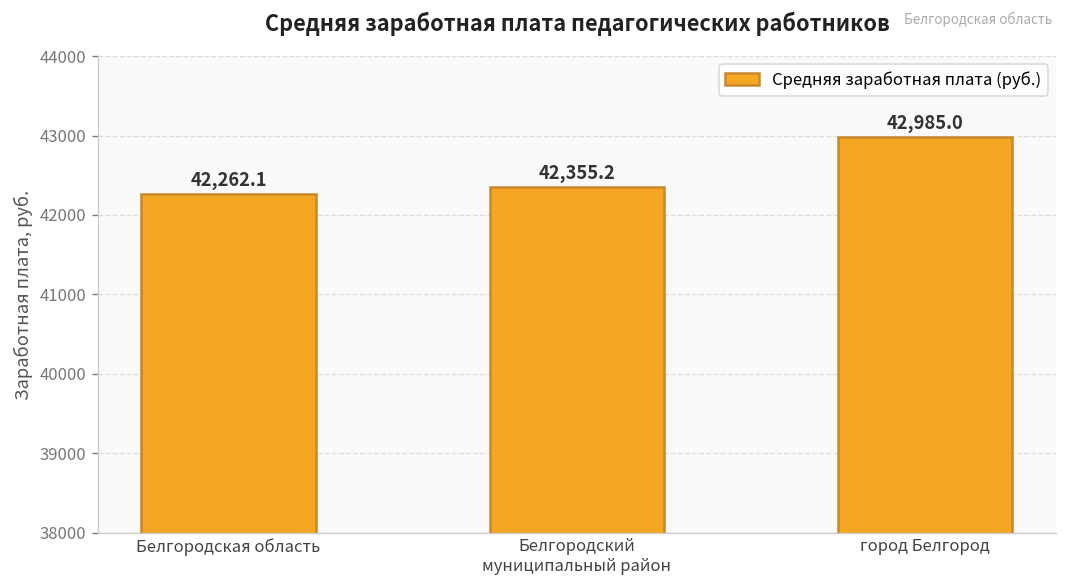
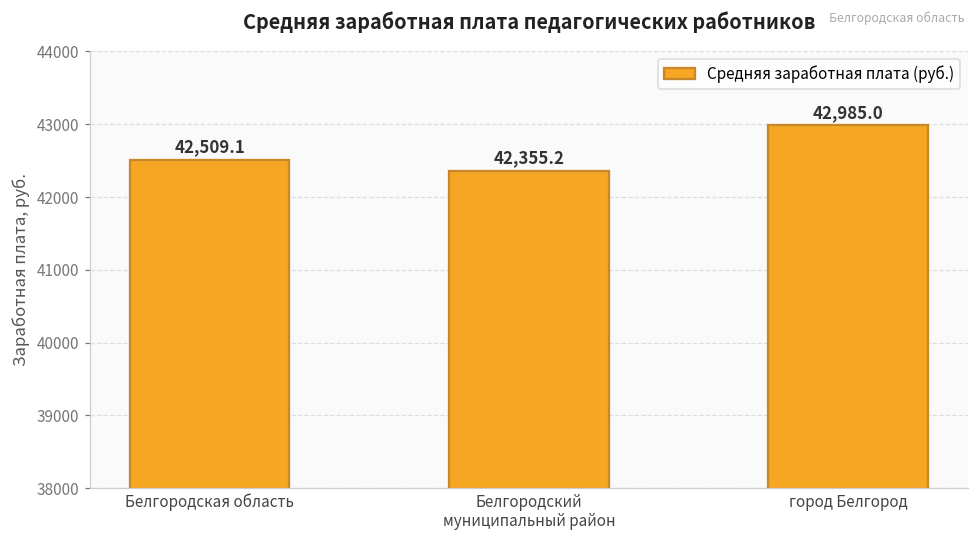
Белгородская область: 42,262.1 -> 42,509.1
